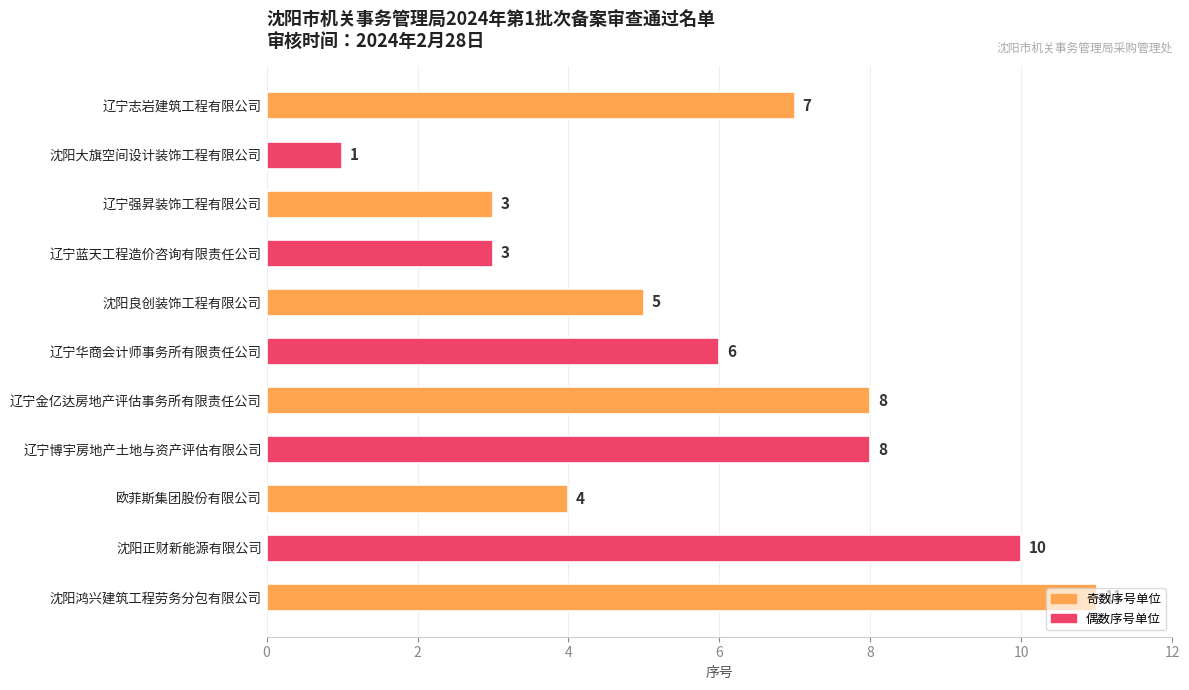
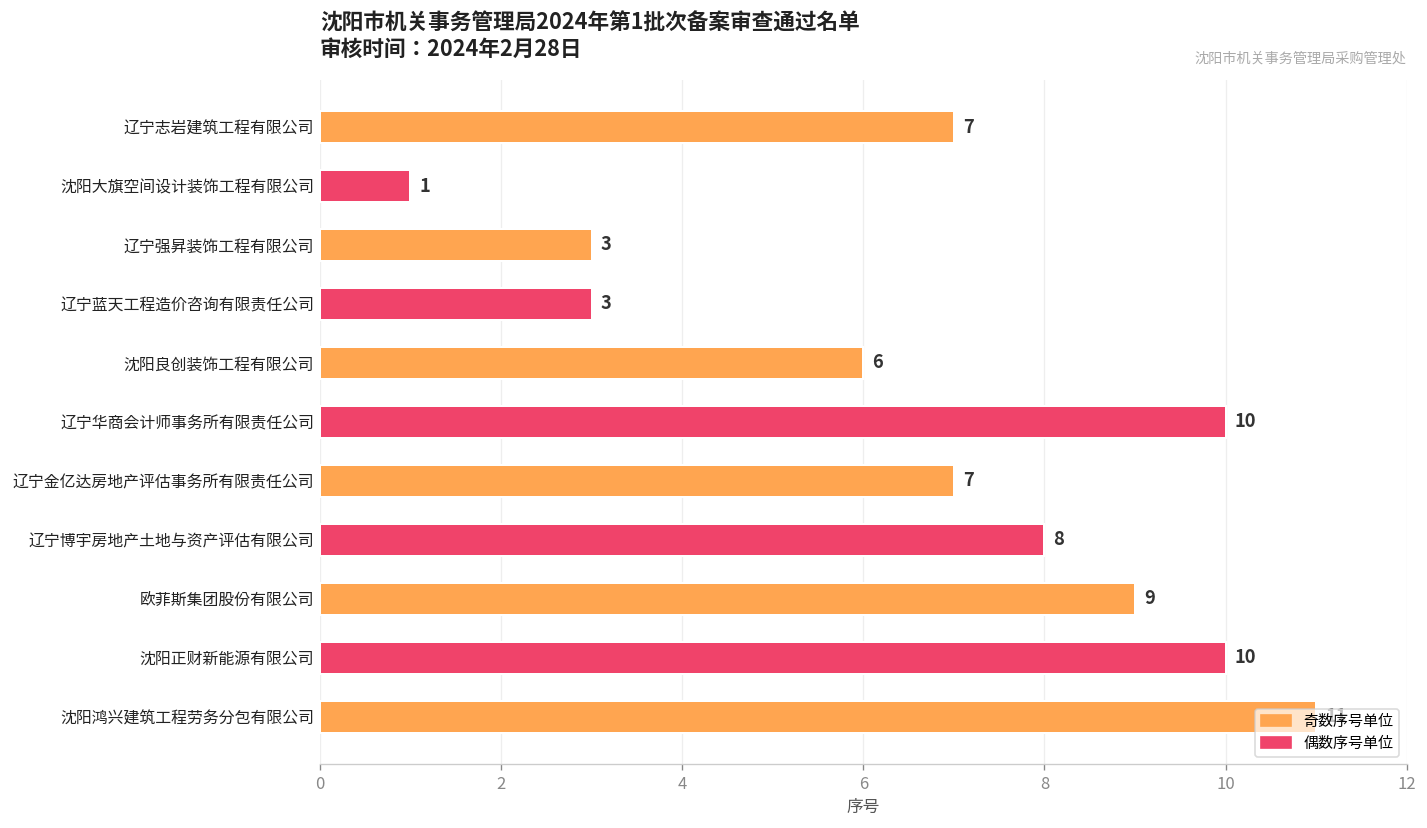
沈阳良创装饰工程有限公司: 5 -> 6
辽宁华商会计师事务所有限责任公司: 6 -> 10
辽宁金亿达房地产评估事务所有限责任公司: 8 -> 7
欧菲斯集团股份有限公司: 4 -> 9
